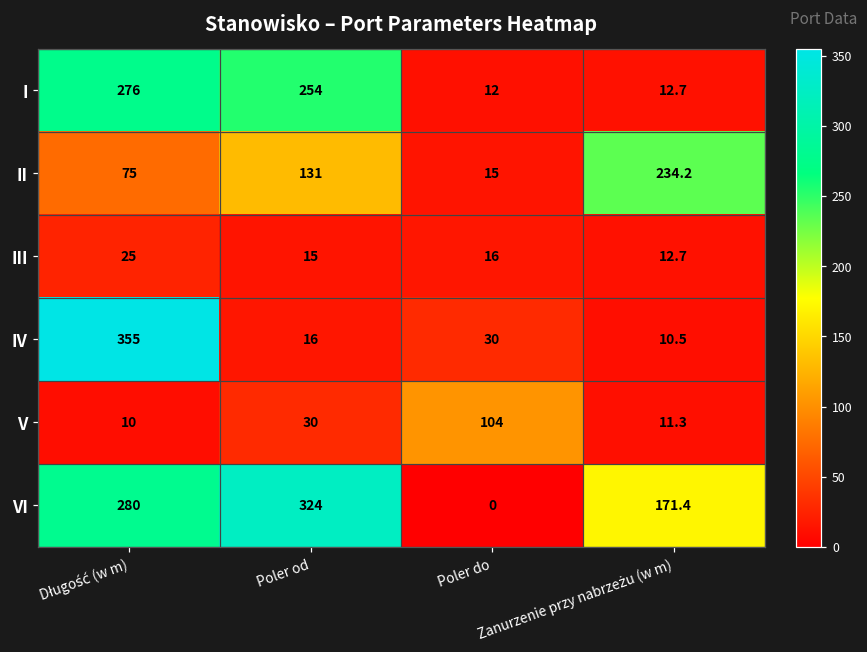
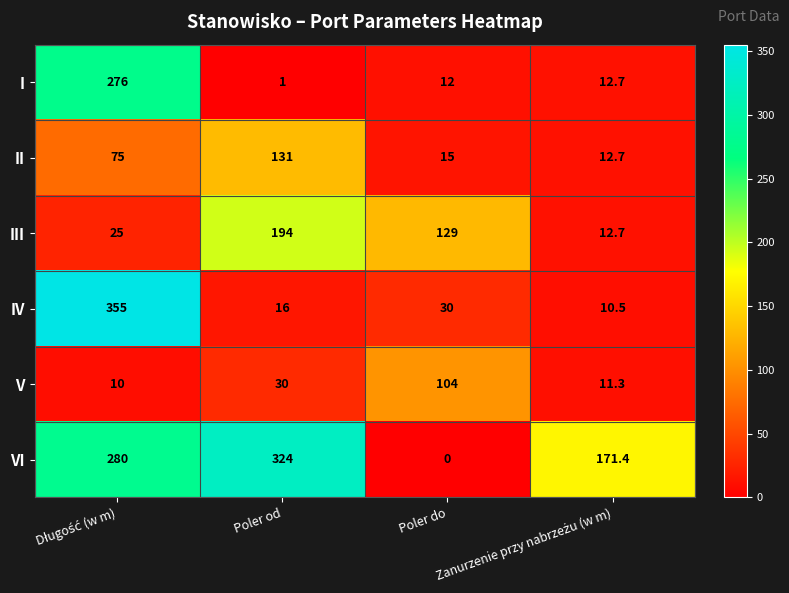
I, Poler od: 254 -> 1
II, Zanurzenie przy nabrzeżu (w m): 234.2 -> 12.7
III, Poler od: 15 -> 194
III, Poler do: 16 -> 129
